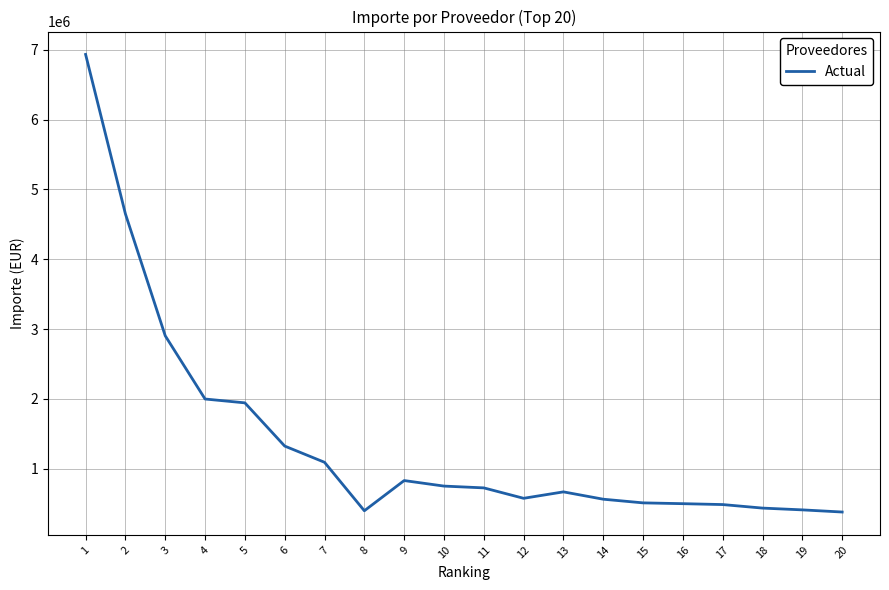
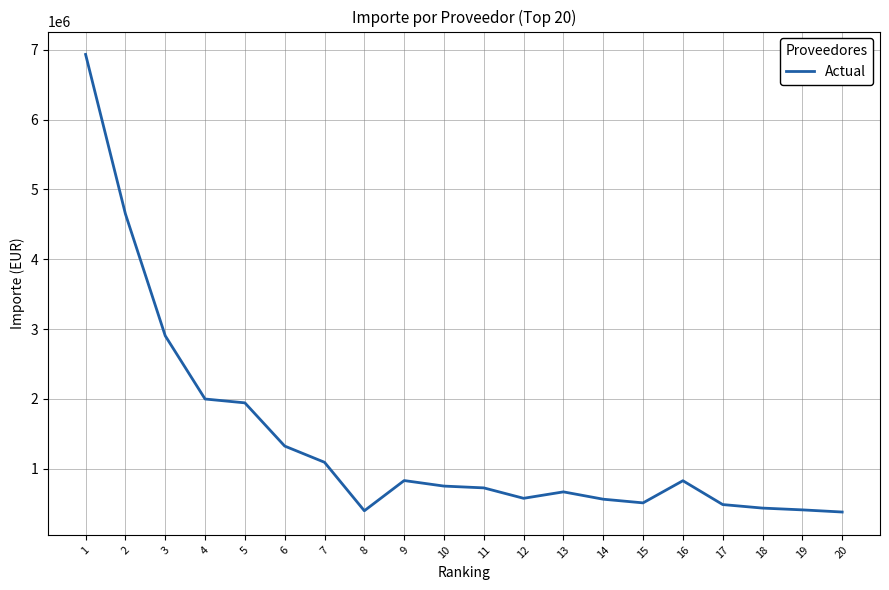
16: 500000 -> 800000
